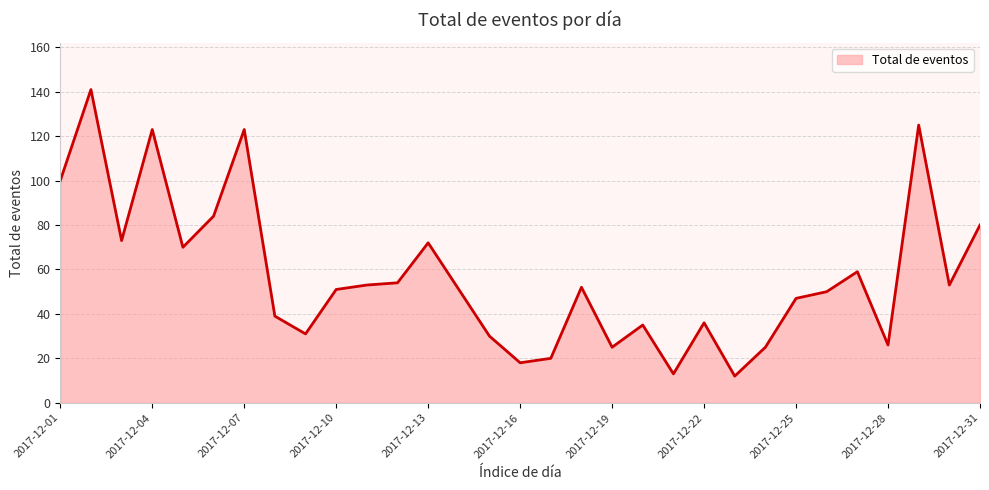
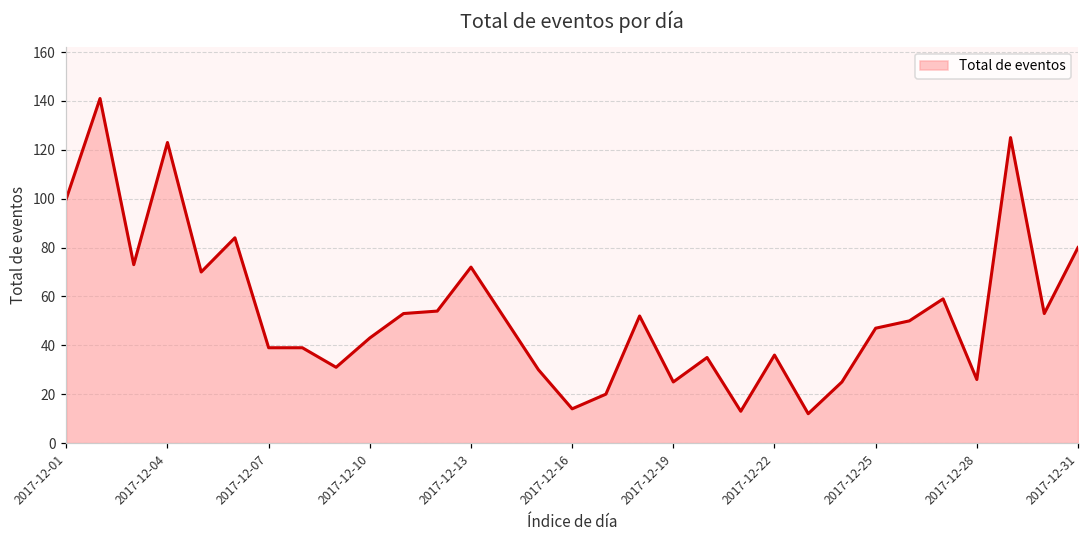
2017-12-07: 123 -> 39
2017-12-10: 51 -> 43
2017-12-16: 18 -> 14
